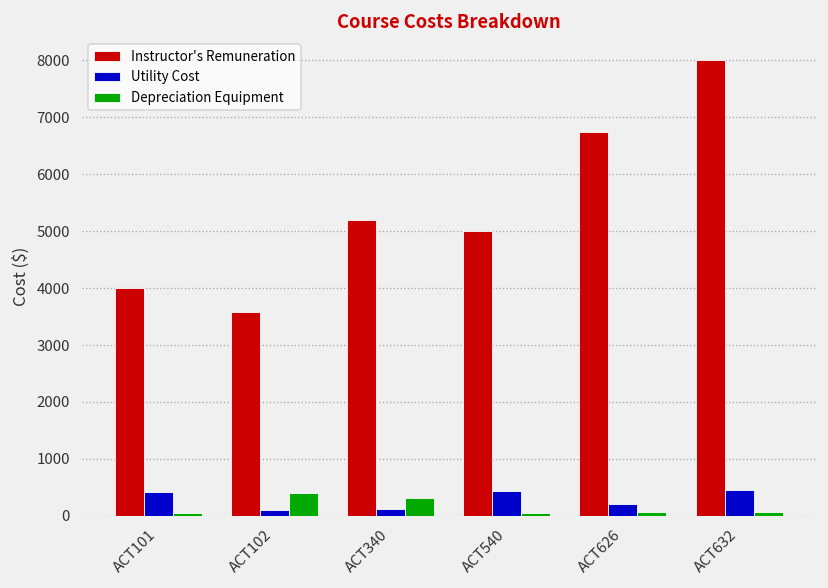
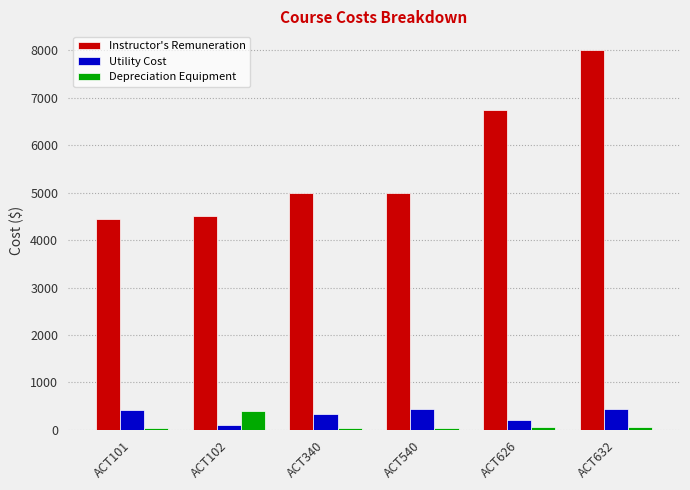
Instructor's Remuneration, ACT101: 4000 -> 4400
Instructor's Remuneration, ACT102: 3600 -> 4500
Instructor's Remuneration, ACT340: 5200 -> 5000
Utility Cost, ACT340: 100 -> 300
Depreciation Equipment, ACT340: 300 -> 100
